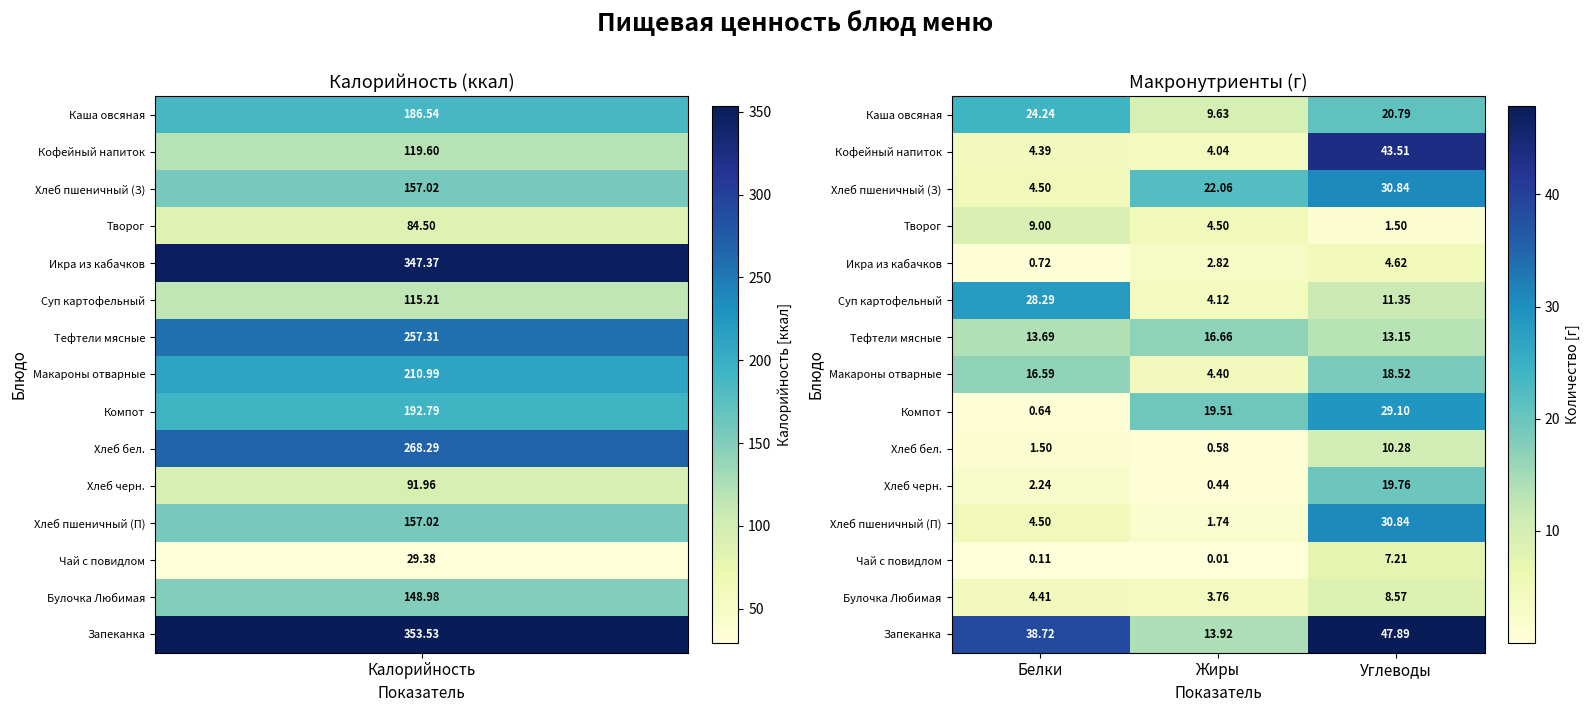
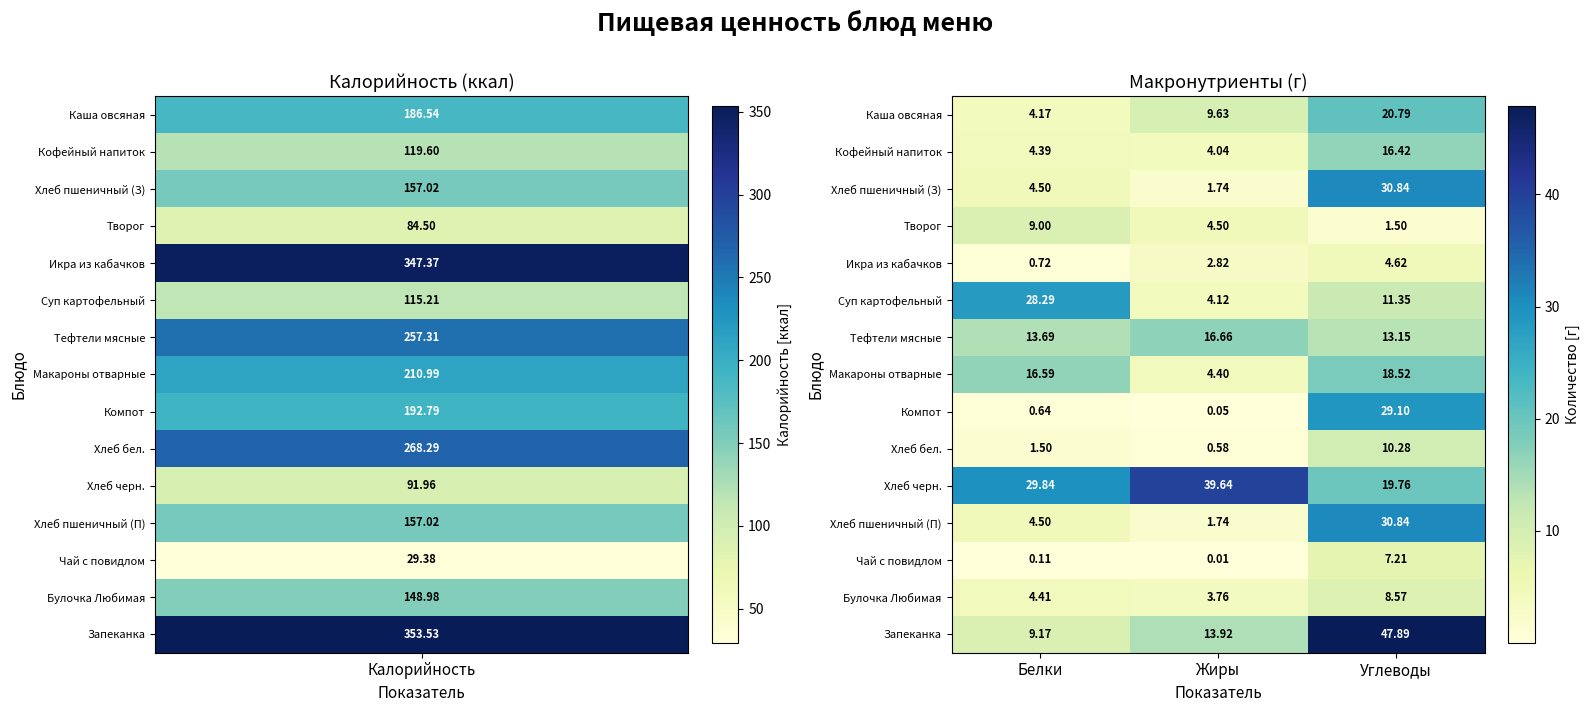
Макронутриенты (г), Каша овсяная, Белки: 24.24 -> 4.17
Макронутриенты (г), Кофейный напиток, Углеводы: 43.51 -> 16.42
Макронутриенты (г), Хлеб пшеничный (З), Жиры: 22.06 -> 1.74
Макронутриенты (г), Компот, Жиры: 19.51 -> 0.05
Макронутриенты (г), Хлеб черн., Белки: 2.24 -> 29.84
Макронутриенты (г), Хлеб черн., Жиры: 0.44 -> 39.64
Макронутриенты (г), Запеканка, Белки: 38.72 -> 9.17
